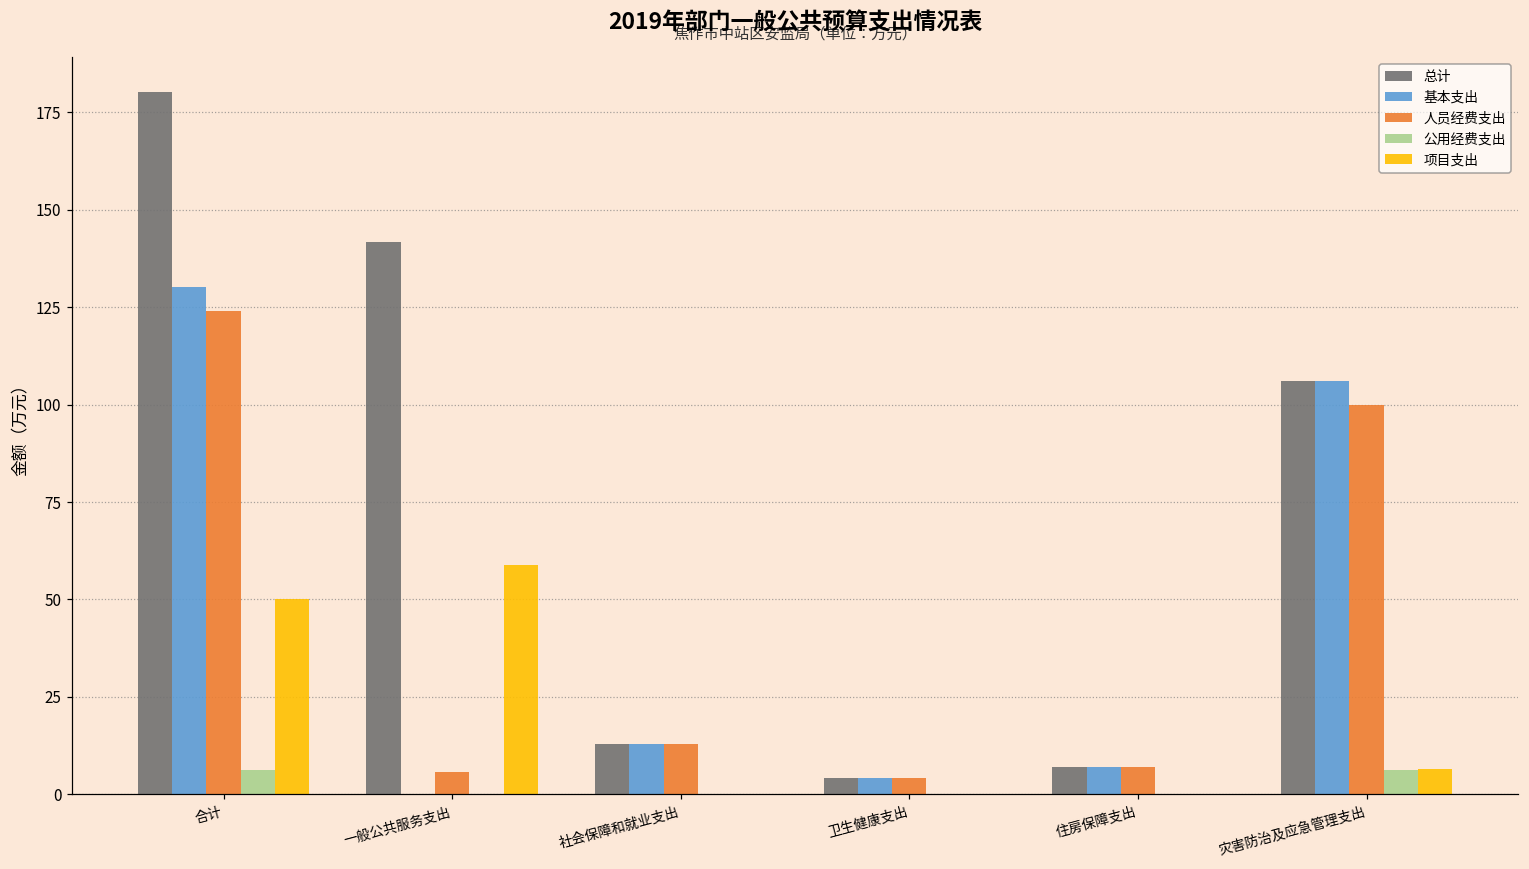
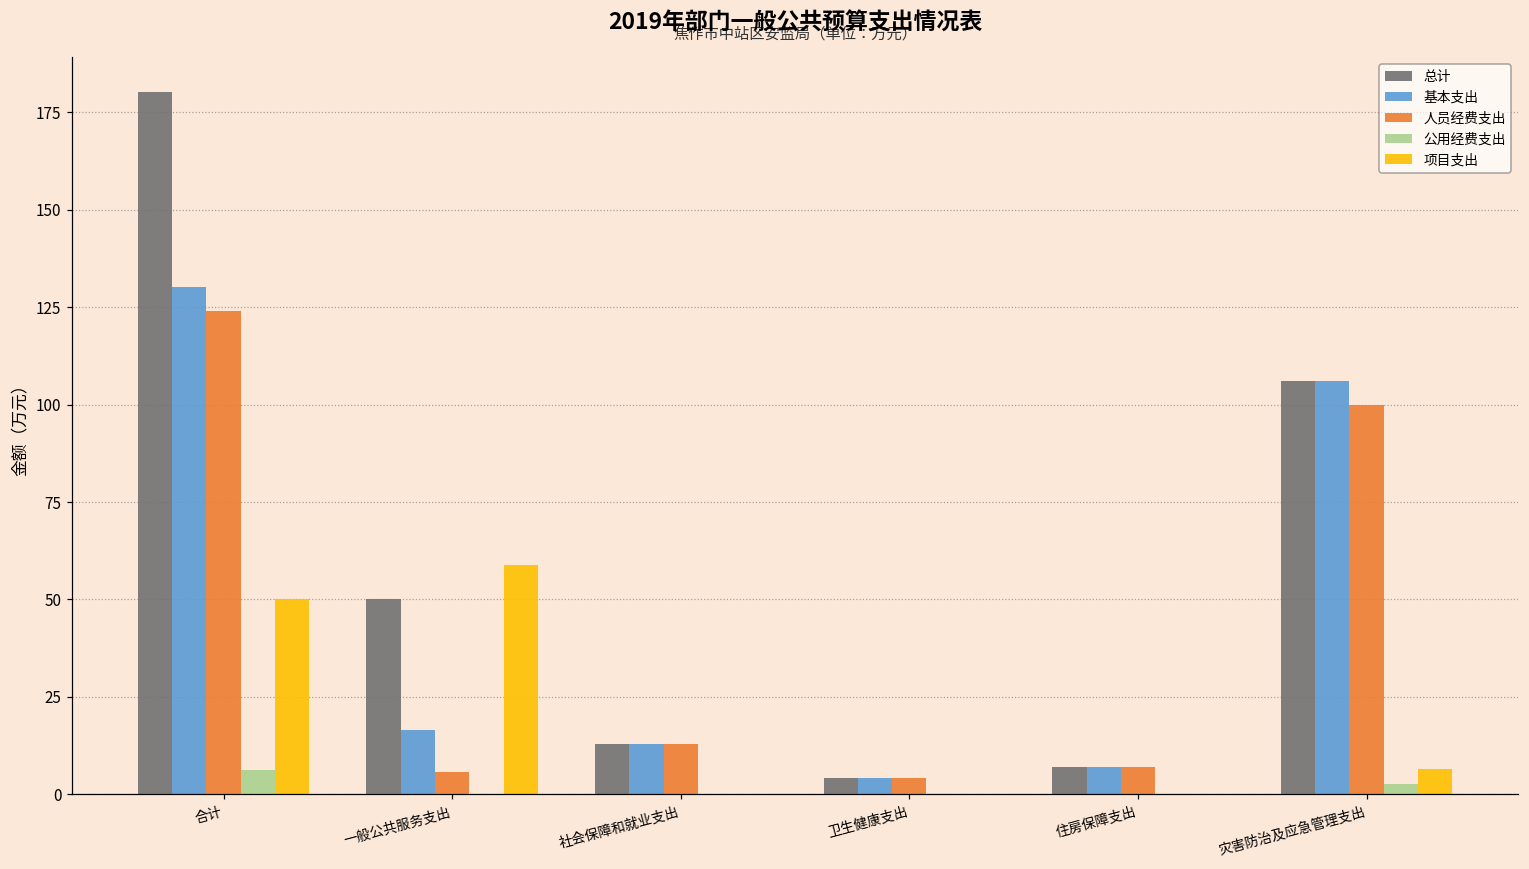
总计, 一般公共服务支出: 142 -> 50
基本支出, 一般公共服务支出: 0 -> 17
公用经费支出, 灾害防治及应急管理支出: 6 -> 3
